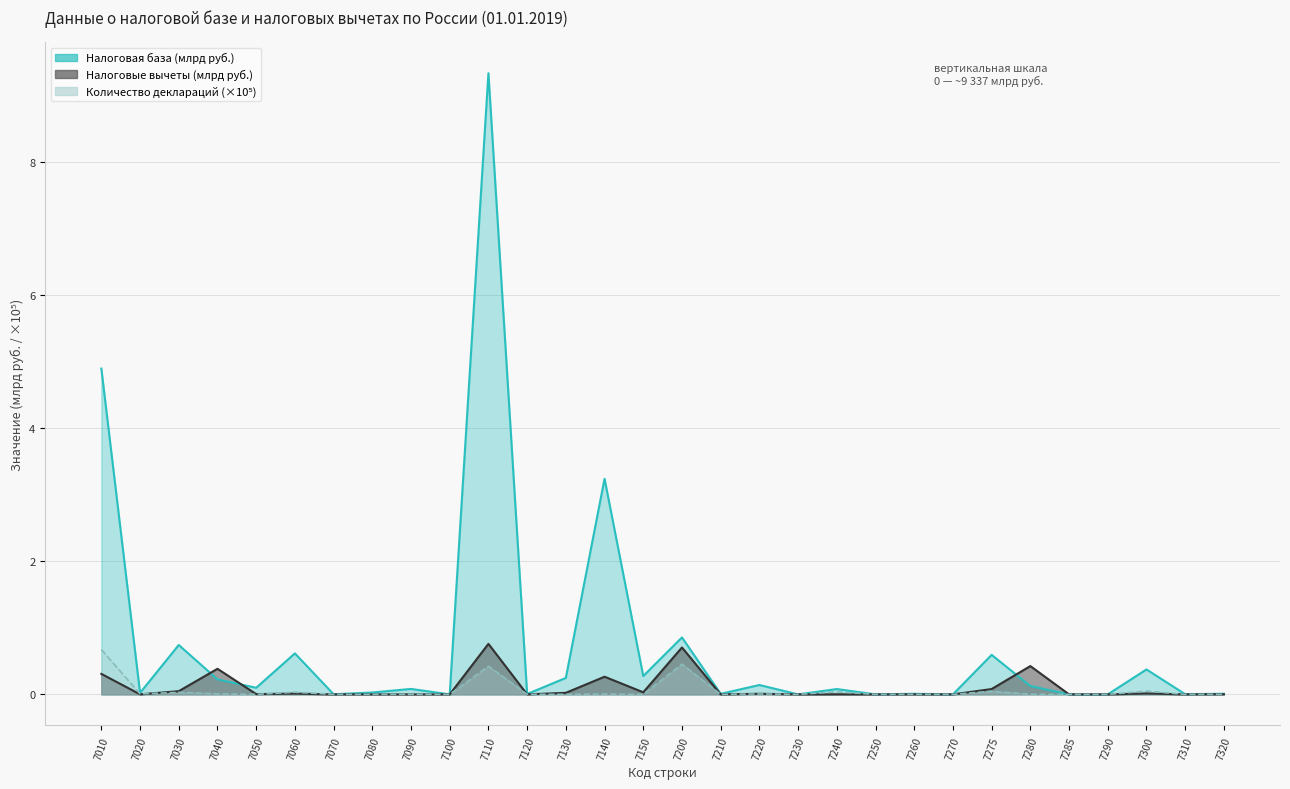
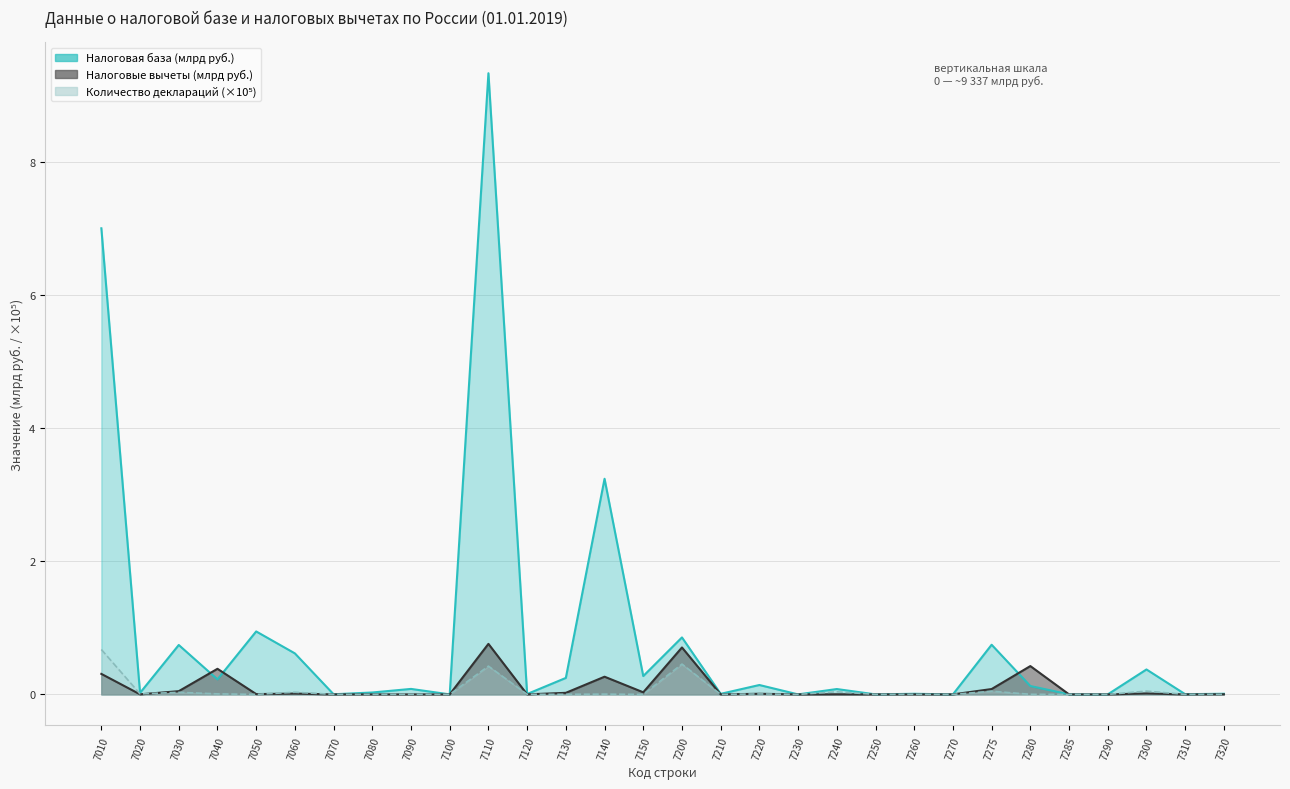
Налоговая база (млрд руб.), 7010: 4.9 -> 7.0
Налоговая база (млрд руб.), 7050: 0.1 -> 0.9
Налоговая база (млрд руб.), 7275: 0.6 -> 0.7
